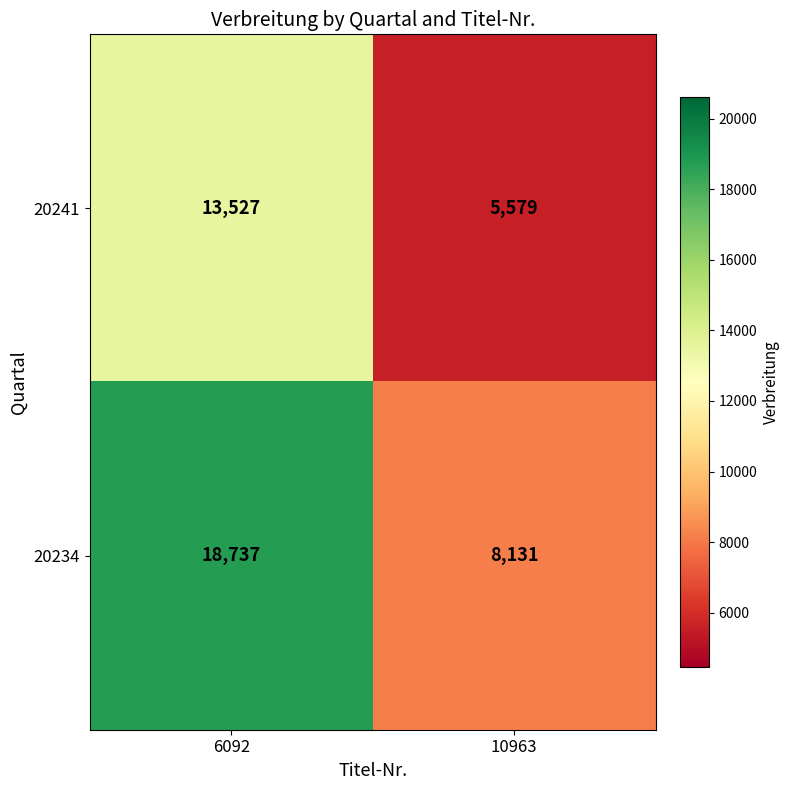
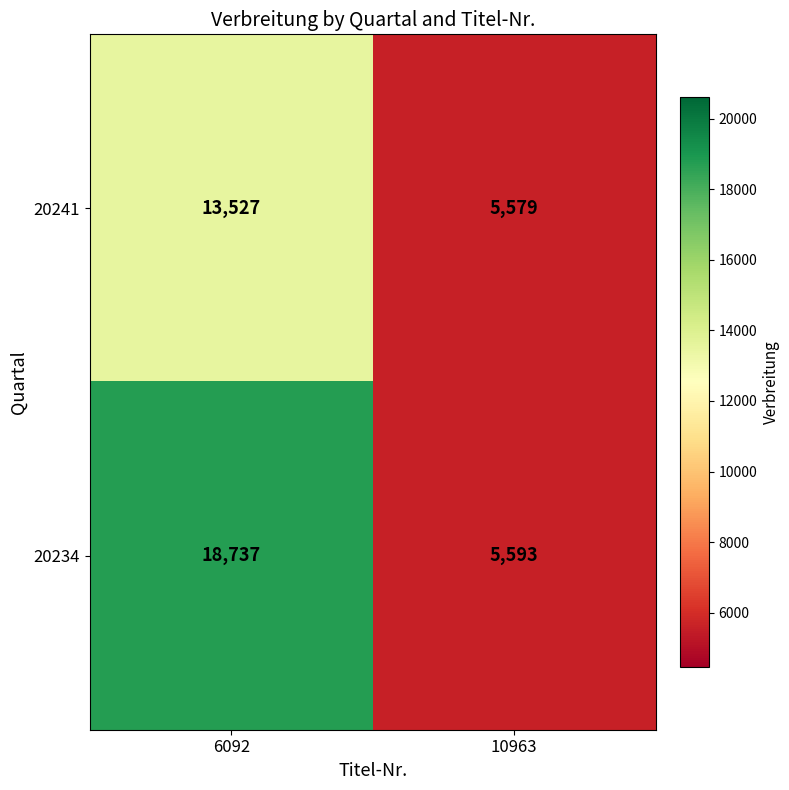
20234, 10963: 8,131 -> 5,593
